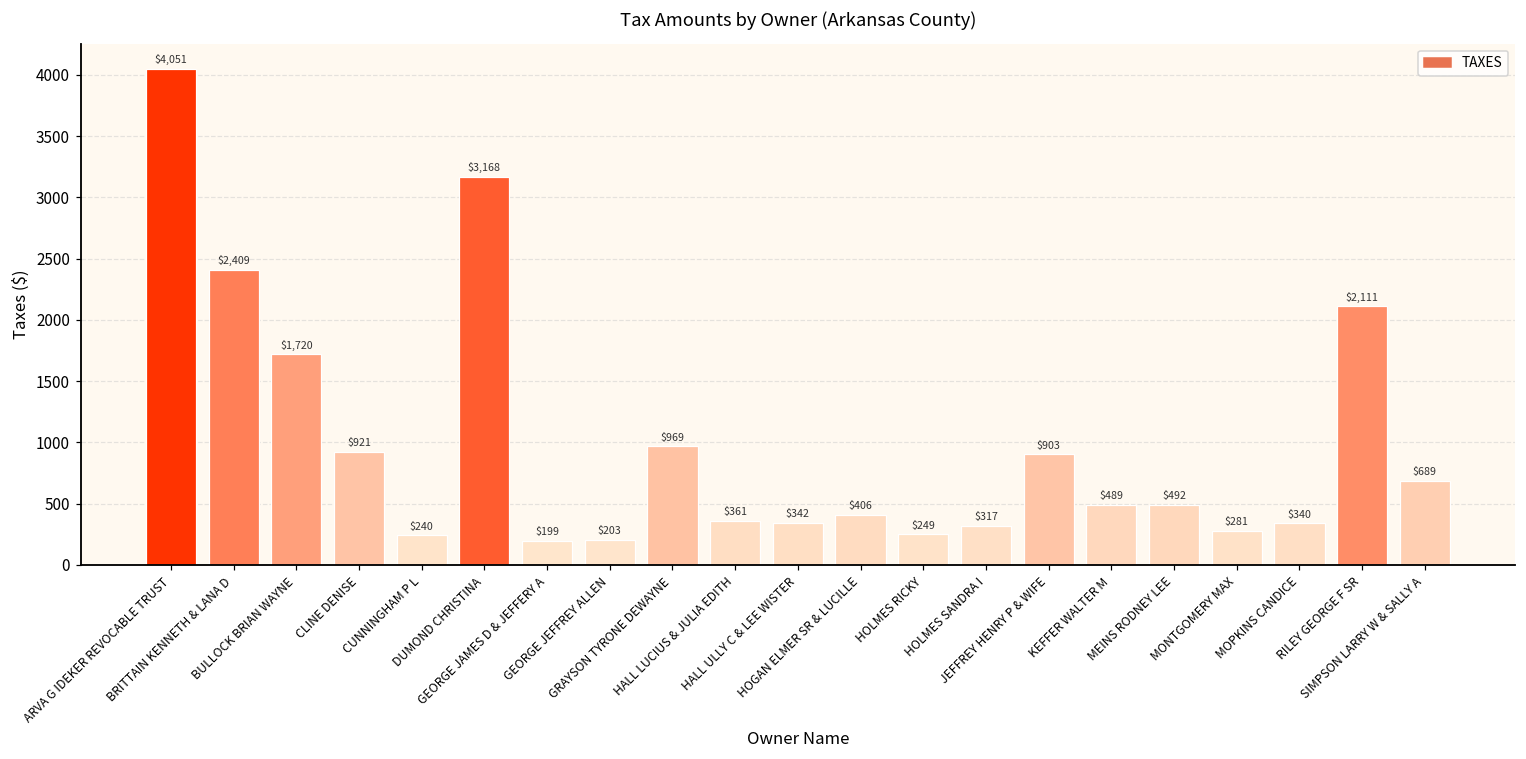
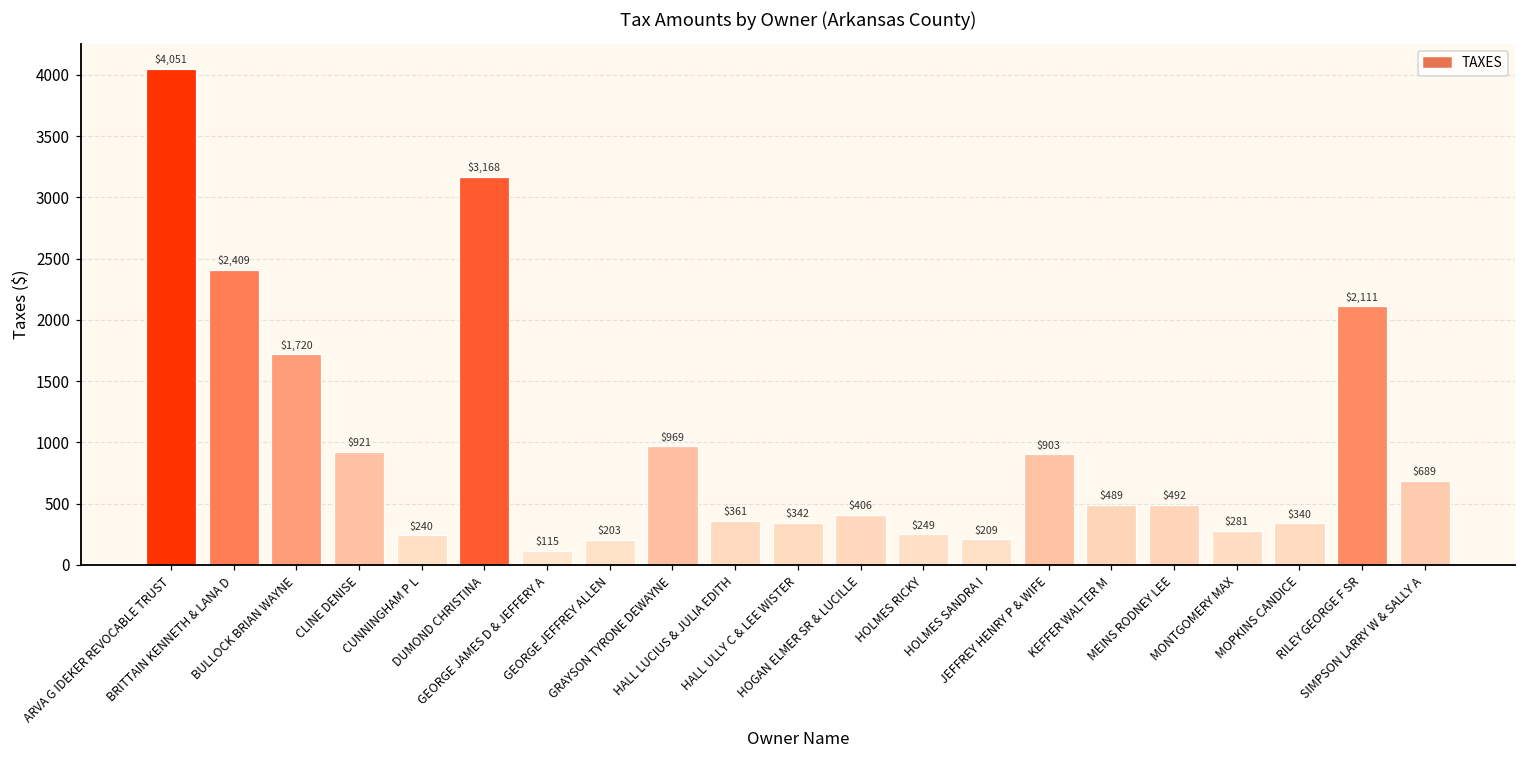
GEORGE JAMES D & JEFFERY A: $199 -> $115
HOLMES SANDRA I: $317 -> $209
